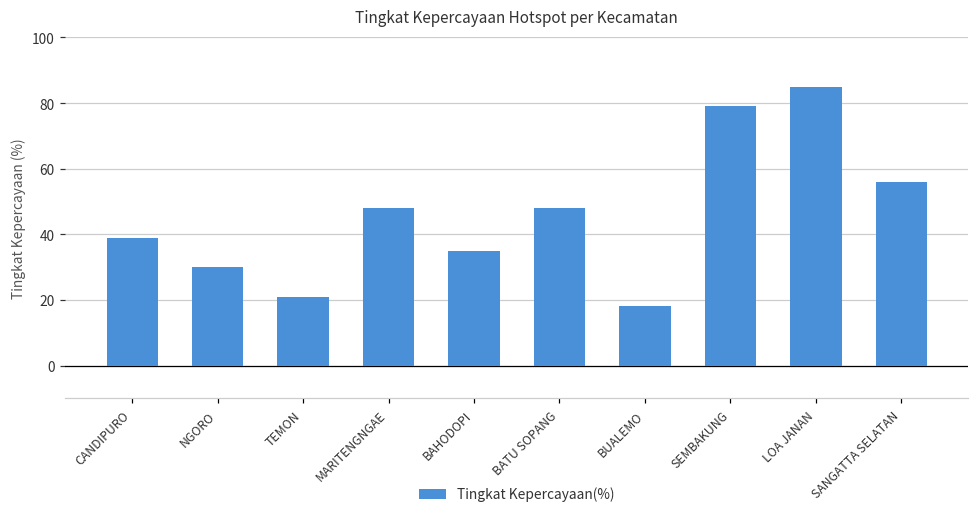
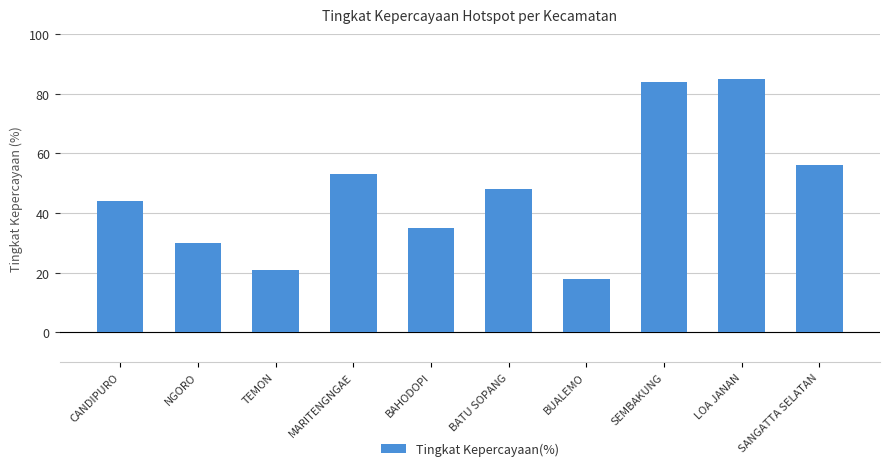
CANDIPURO: 39 -> 44
MARITENGNGAE: 48 -> 53
SEMBAKUNG: 79 -> 84
